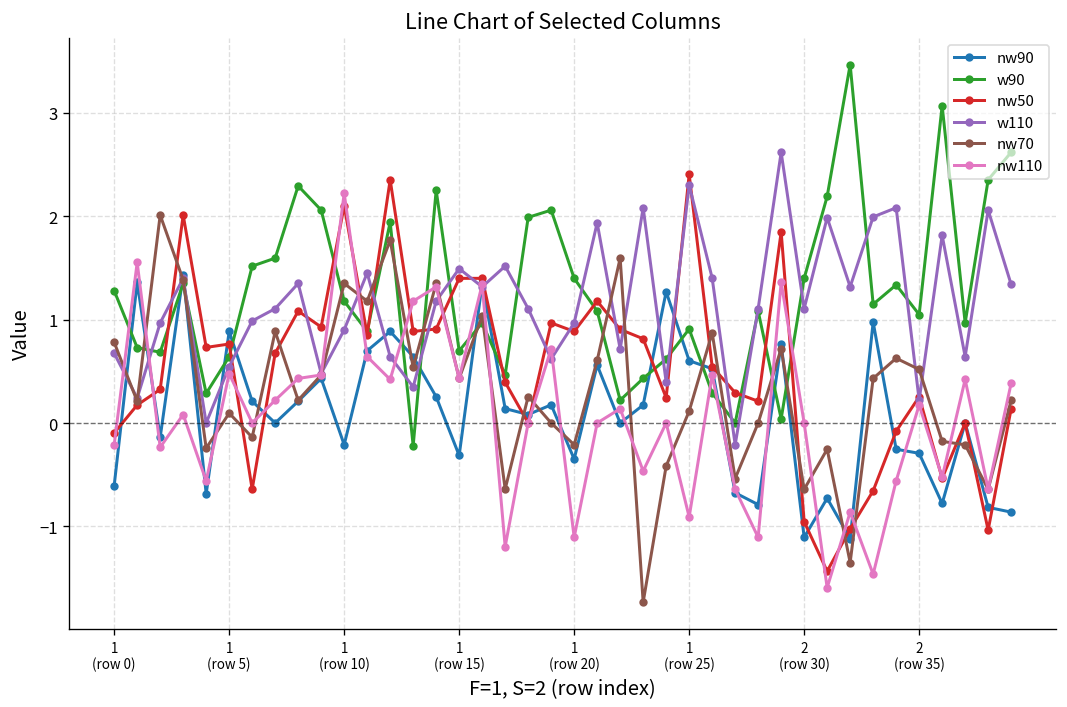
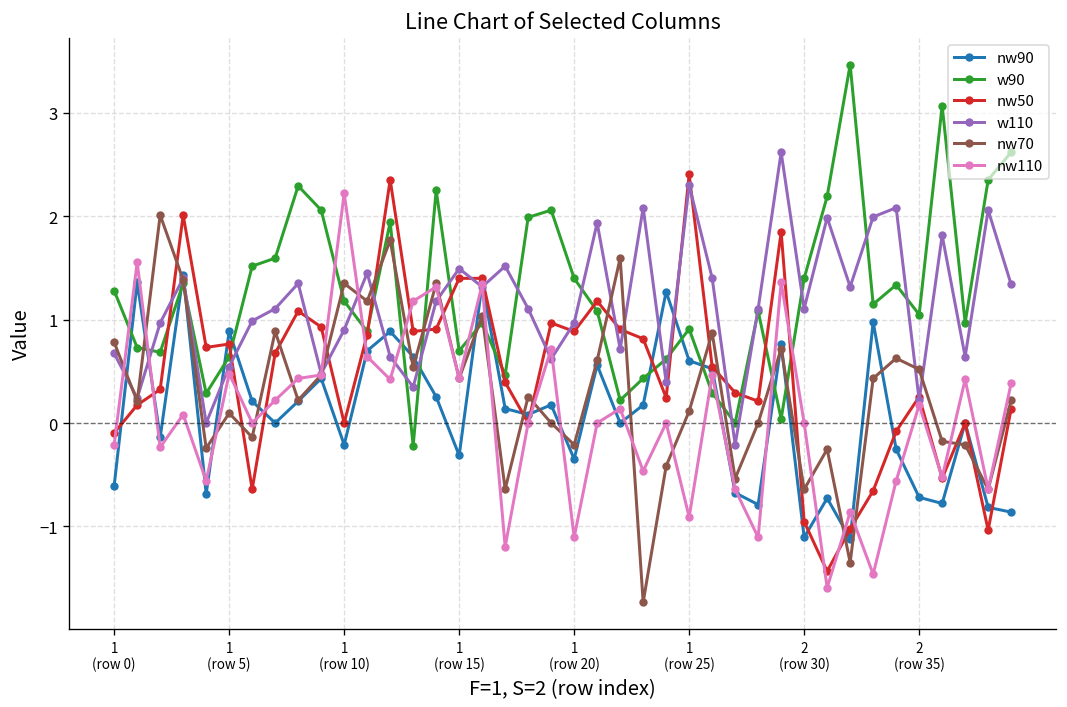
nw50, 1 (row 10): 2.1 -> 0.0
nw90, 2 (row 35): -0.3 -> -0.7
